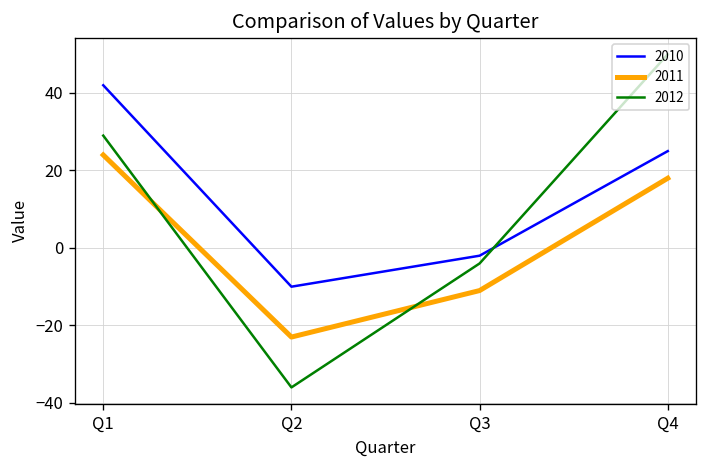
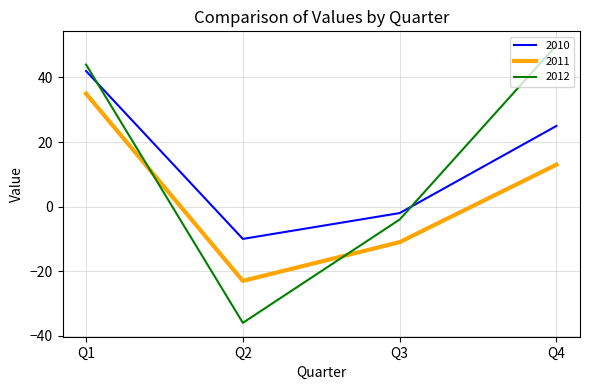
2011, Q1: 24 -> 35
2012, Q1: 29 -> 44
2011, Q4: 18 -> 13
